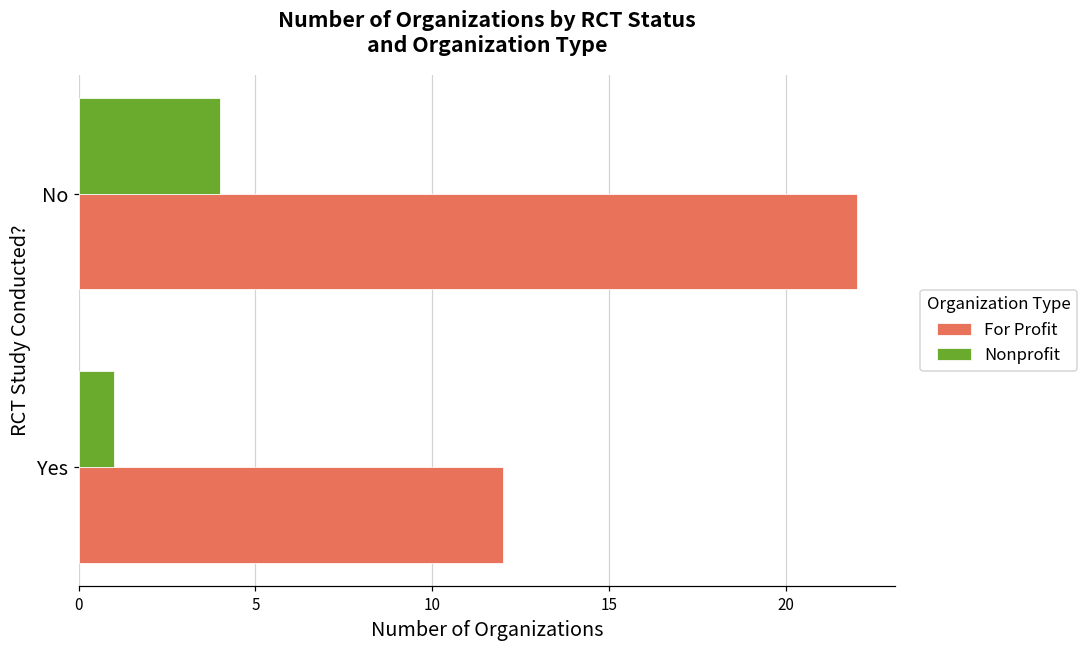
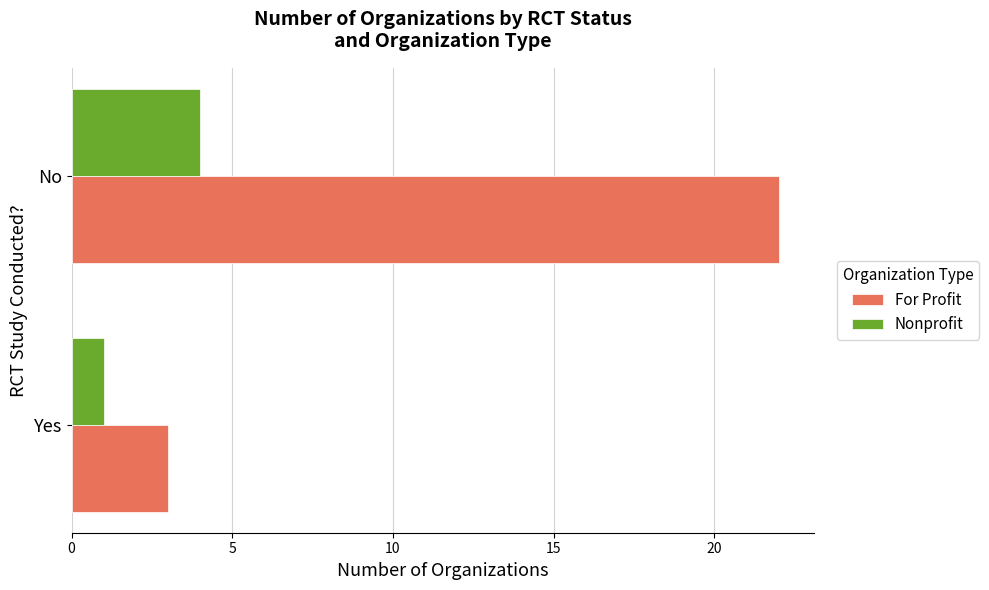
For Profit, Yes: 12 -> 3
